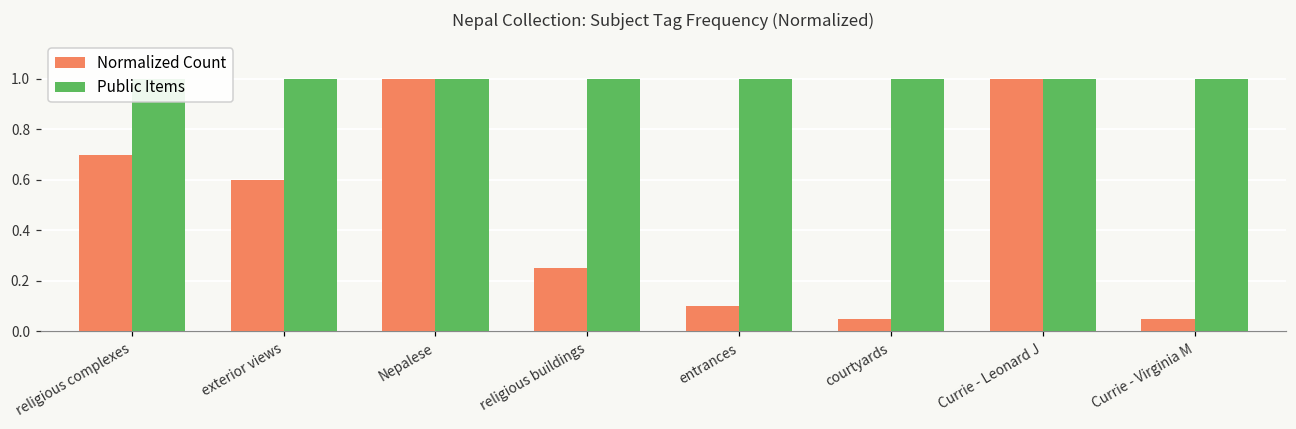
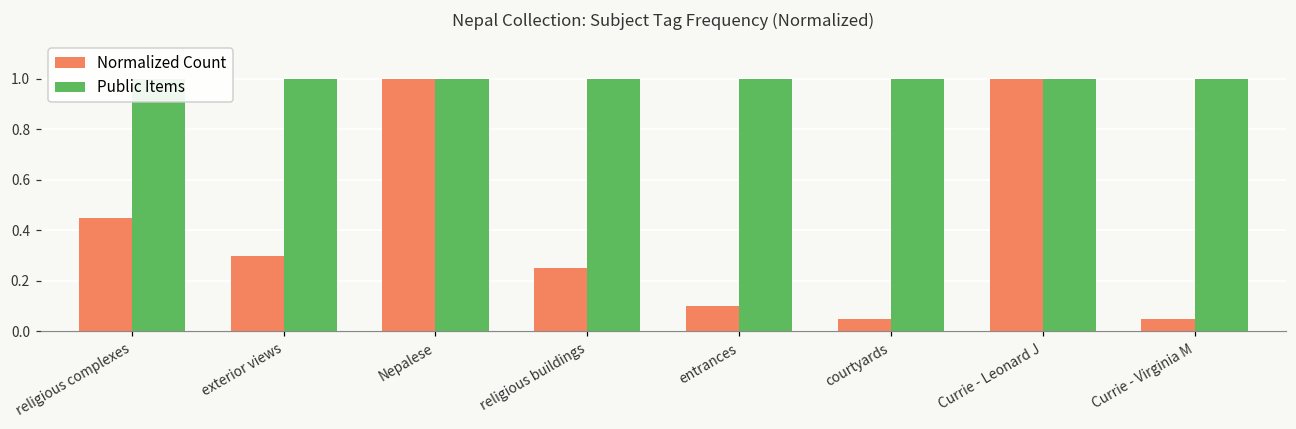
Normalized Count, religious complexes: 0.70 -> 0.45
Normalized Count, exterior views: 0.60 -> 0.30
